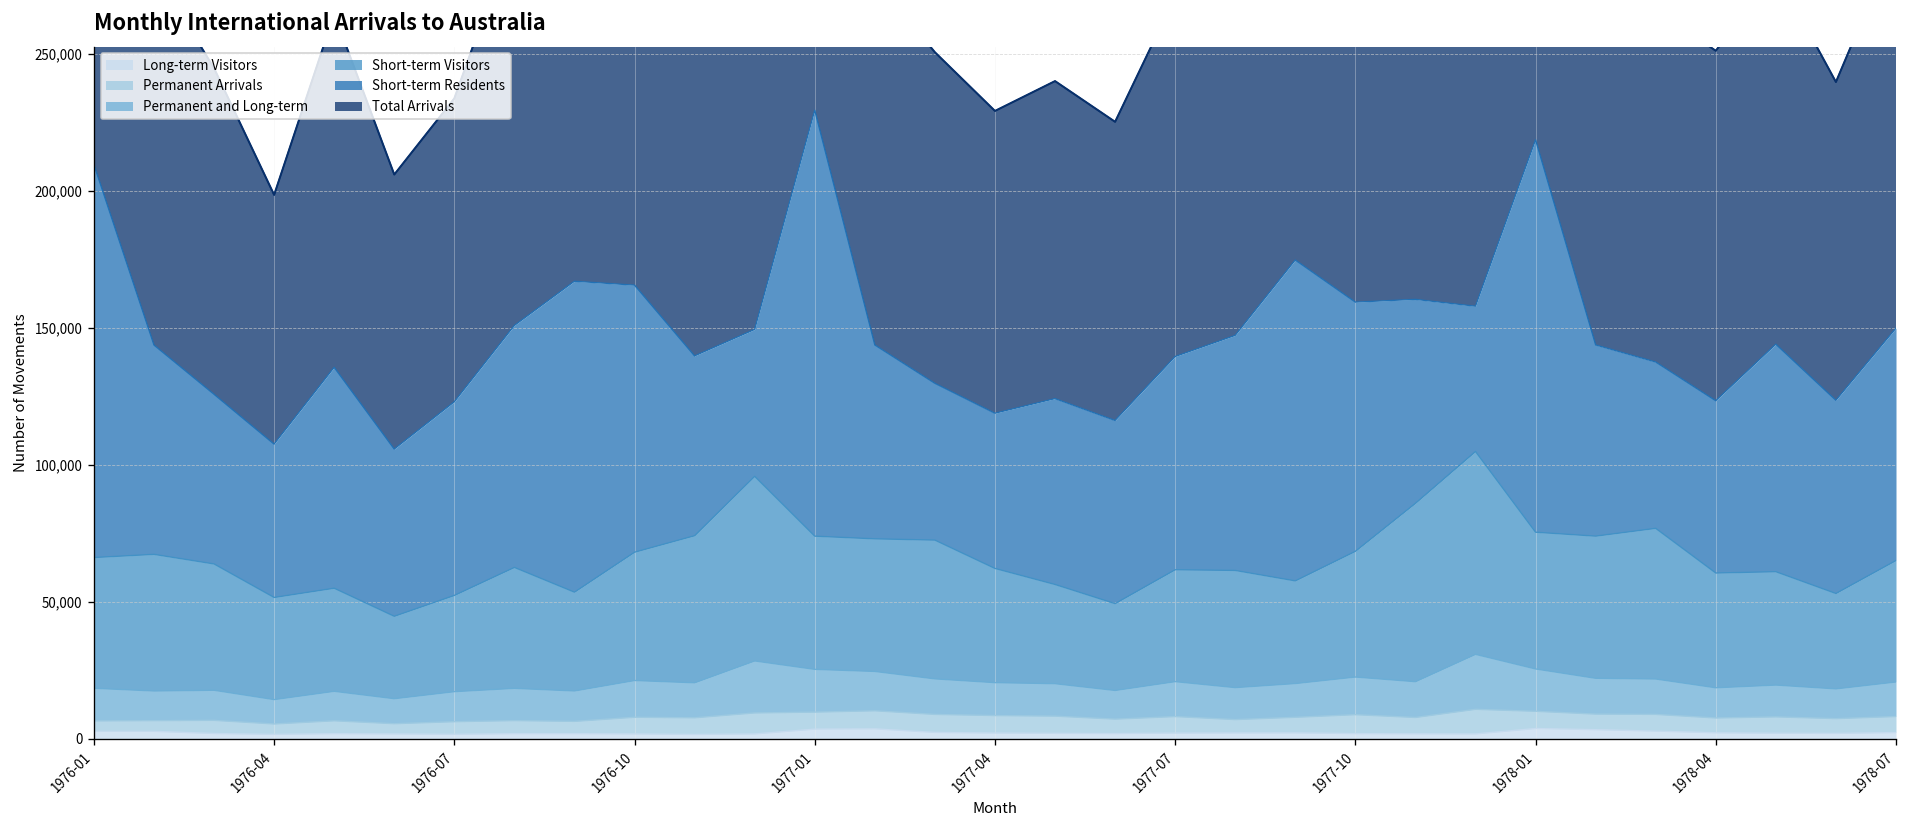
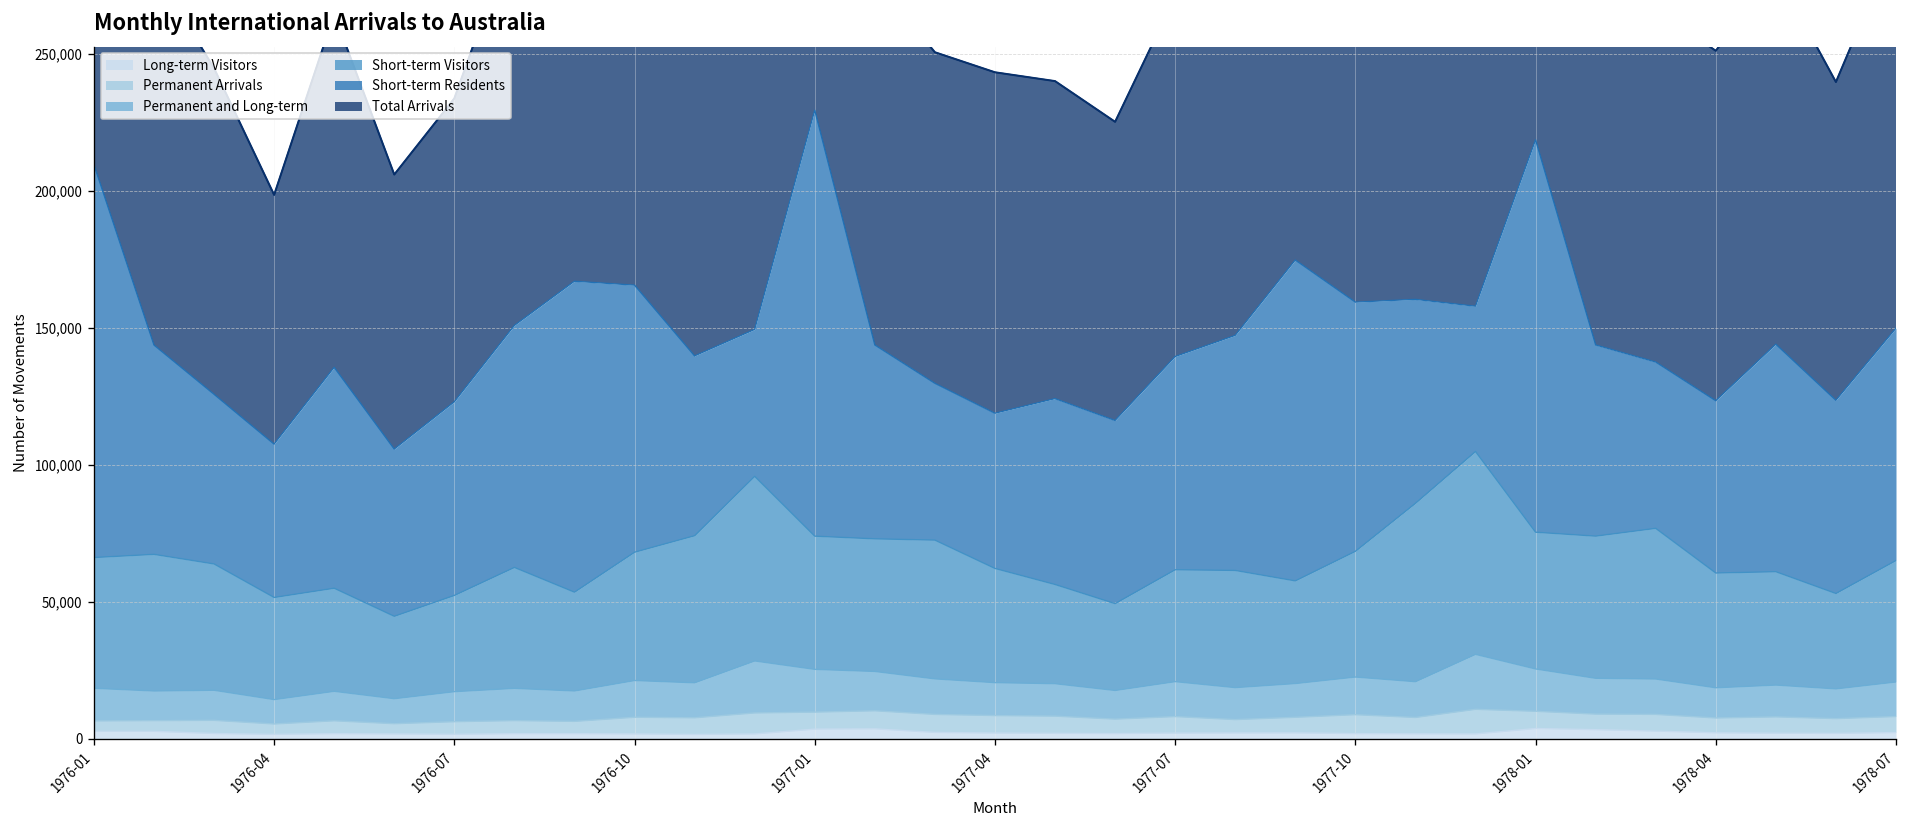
Total Arrivals, 1977-04: 110,000 -> 124,000
